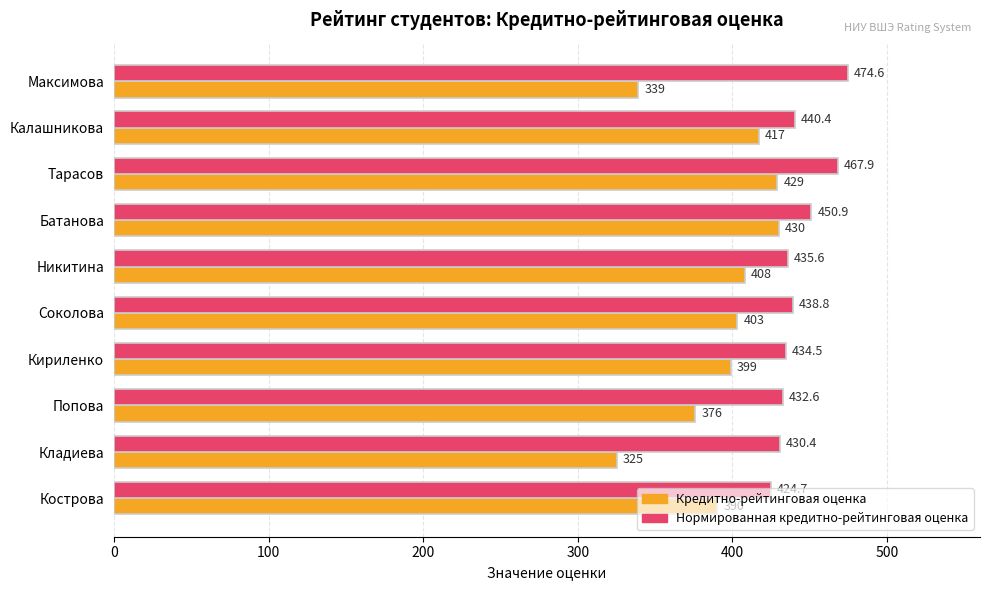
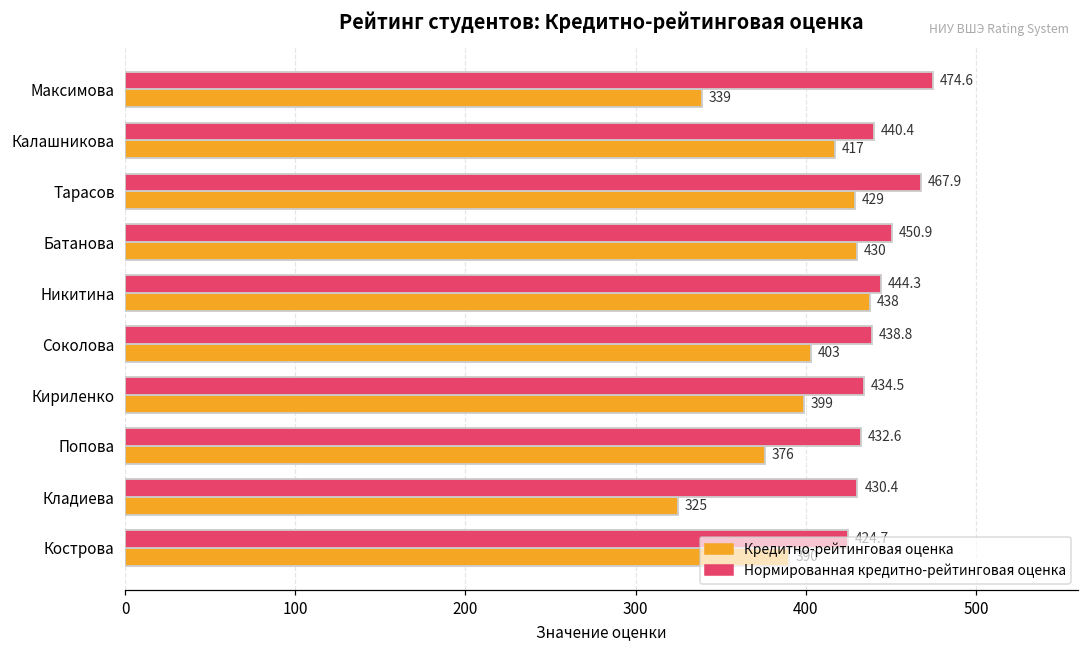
Нормированная кредитно-рейтинговая оценка, Никитина: 435.6 -> 444.3
Кредитно-рейтинговая оценка, Никитина: 408 -> 438
